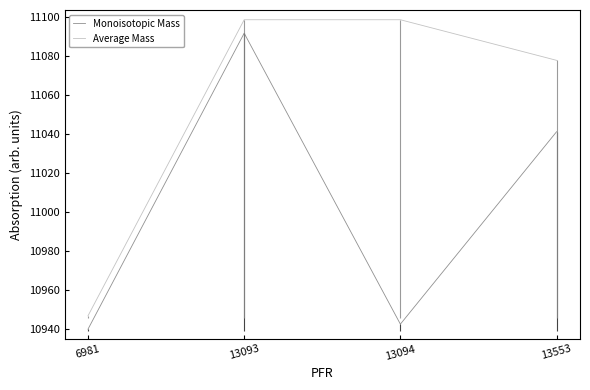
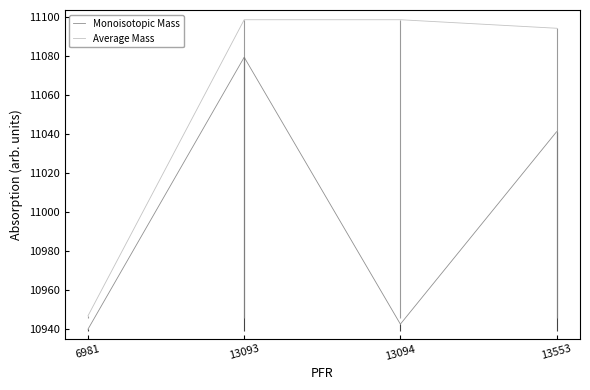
Monoisotopic Mass, 13093: 11092 -> 11079
Average Mass, 13553: 11078 -> 11094
